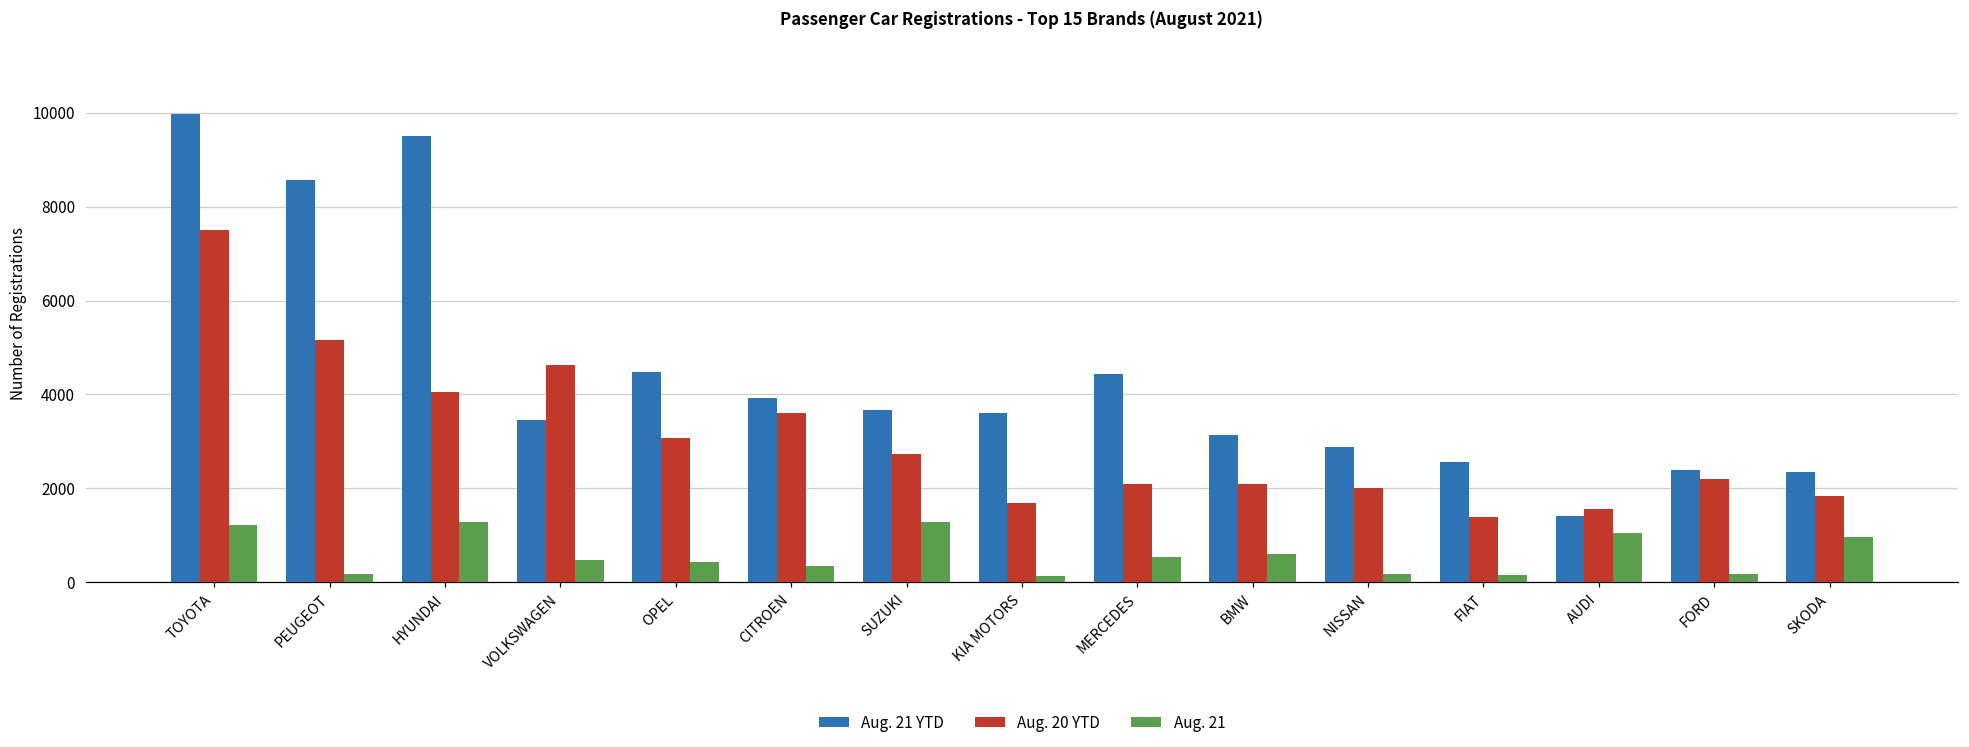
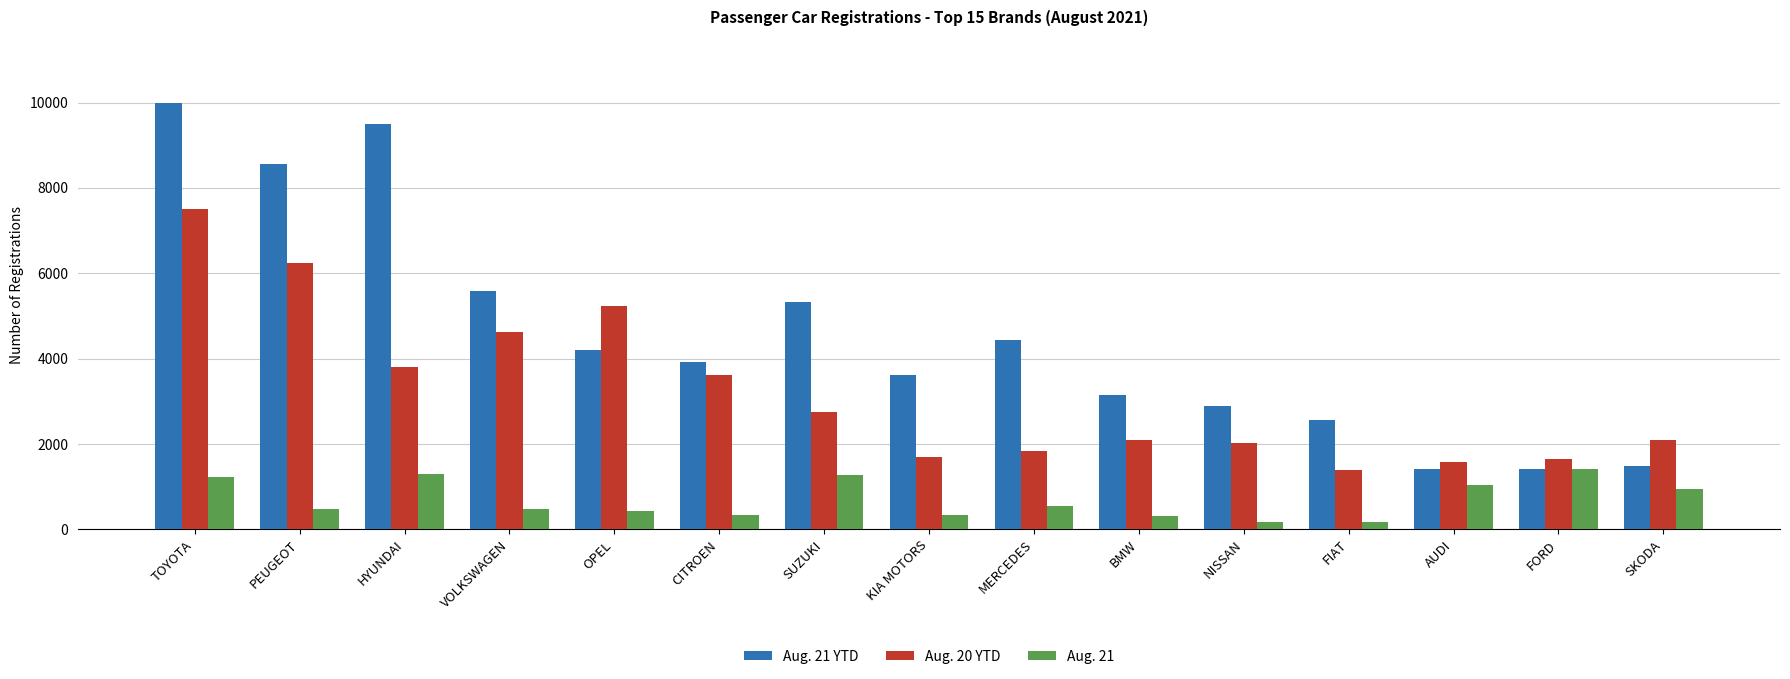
Aug. 20 YTD, PEUGEOT: 5200 -> 6300
Aug. 21, PEUGEOT: 200 -> 500
Aug. 20 YTD, HYUNDAI: 4000 -> 3800
Aug. 21 YTD, VOLKSWAGEN: 3500 -> 5600
Aug. 21 YTD, OPEL: 4500 -> 4200
Aug. 20 YTD, OPEL: 3100 -> 5200
Aug. 21 YTD, SUZUKI: 3700 -> 5300
Aug. 21, KIA MOTORS: 100 -> 300
Aug. 20 YTD, MERCEDES: 2100 -> 1800
Aug. 21, BMW: 600 -> 300
Aug. 21 YTD, FORD: 2400 -> 1400
Aug. 20 YTD, FORD: 2200 -> 1600
Aug. 21, FORD: 200 -> 1400
Aug. 21 YTD, SKODA: 2300 -> 1500
Aug. 20 YTD, SKODA: 1800 -> 2100
